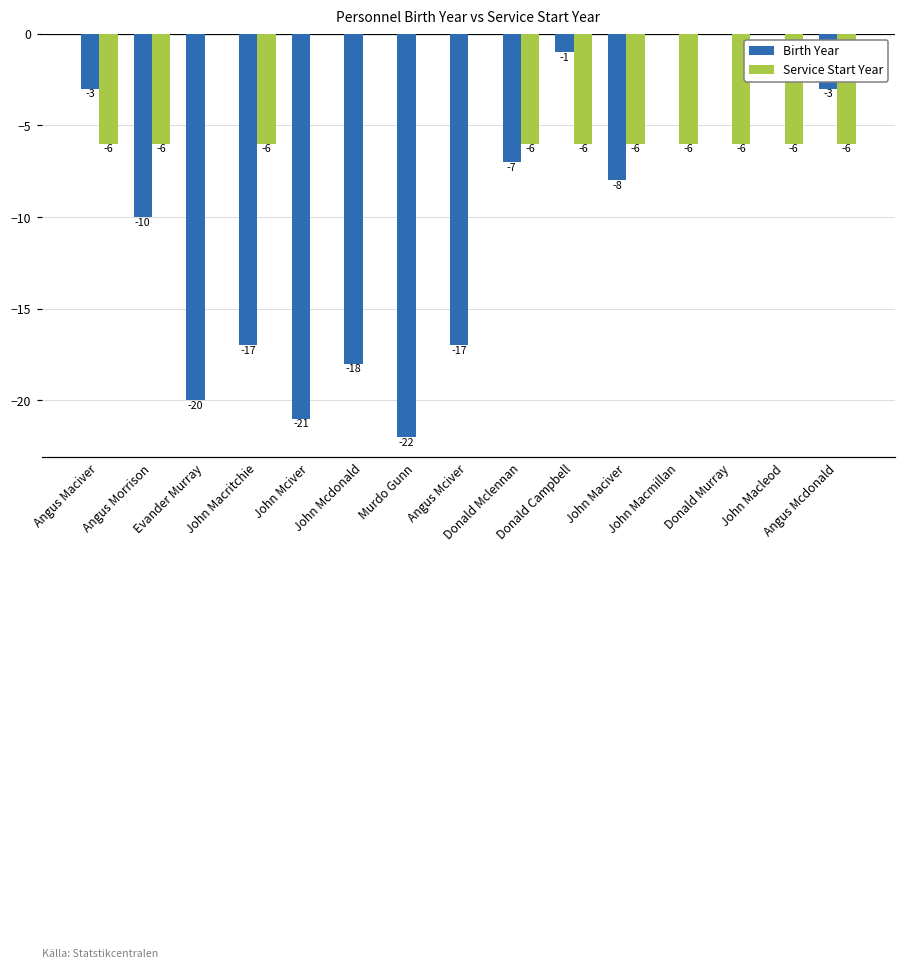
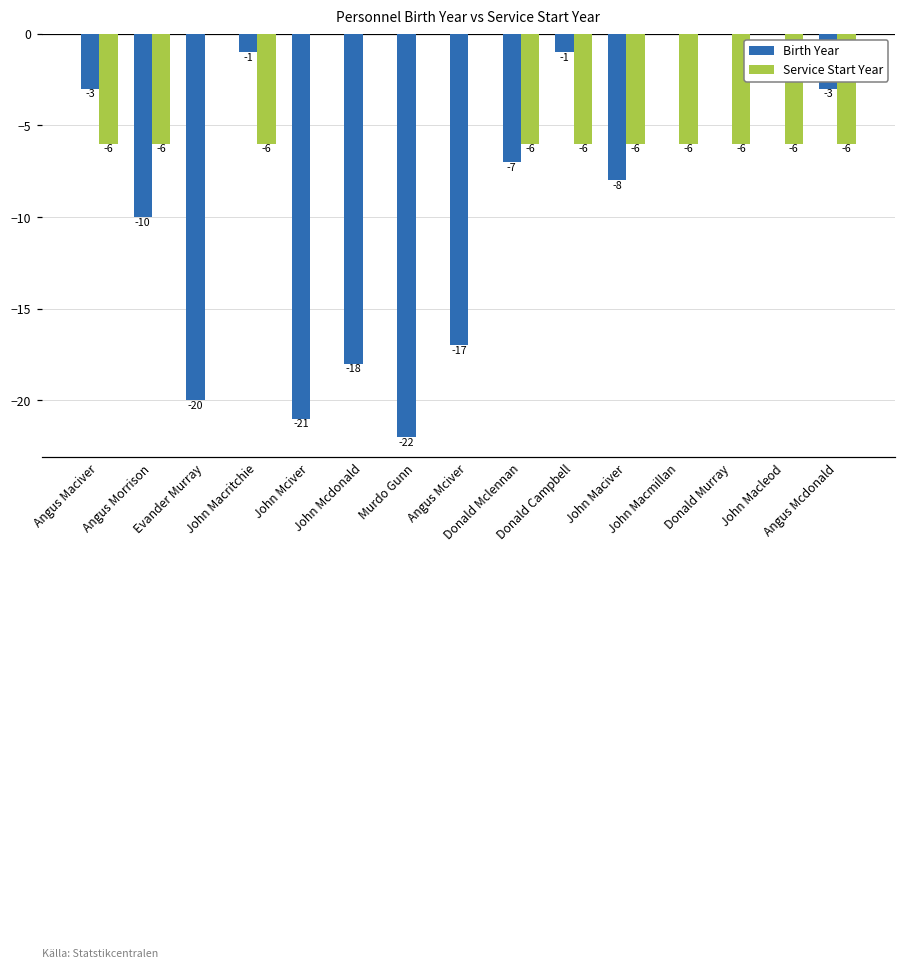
Birth Year, John Macritchie: -17 -> -1
